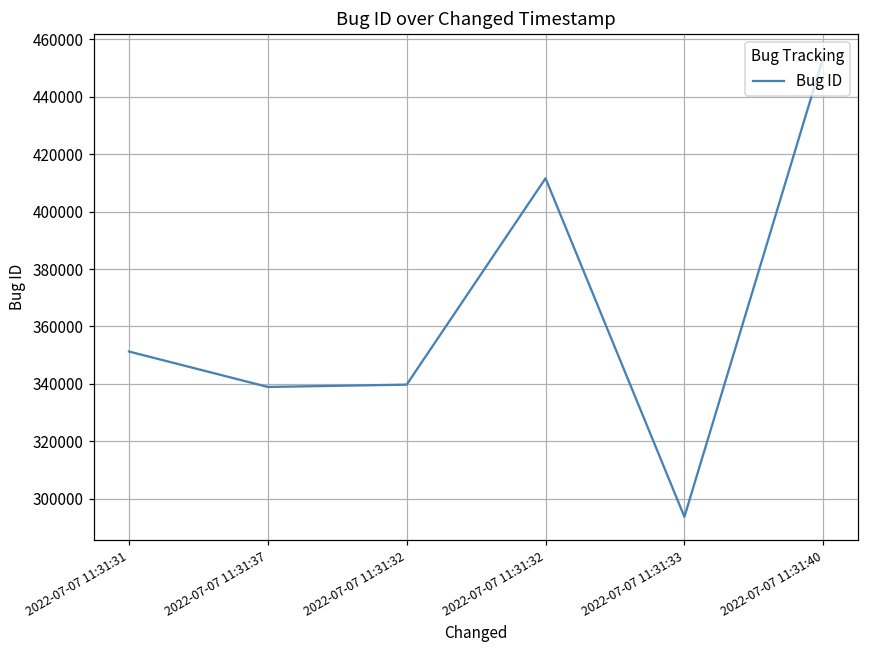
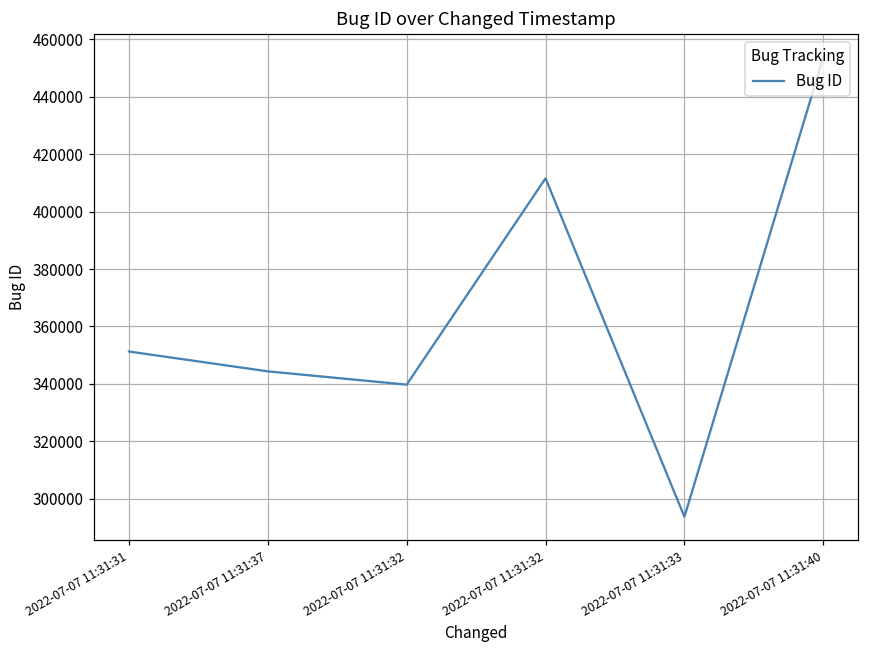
2022-07-07 11:31:37: 339000 -> 344000
